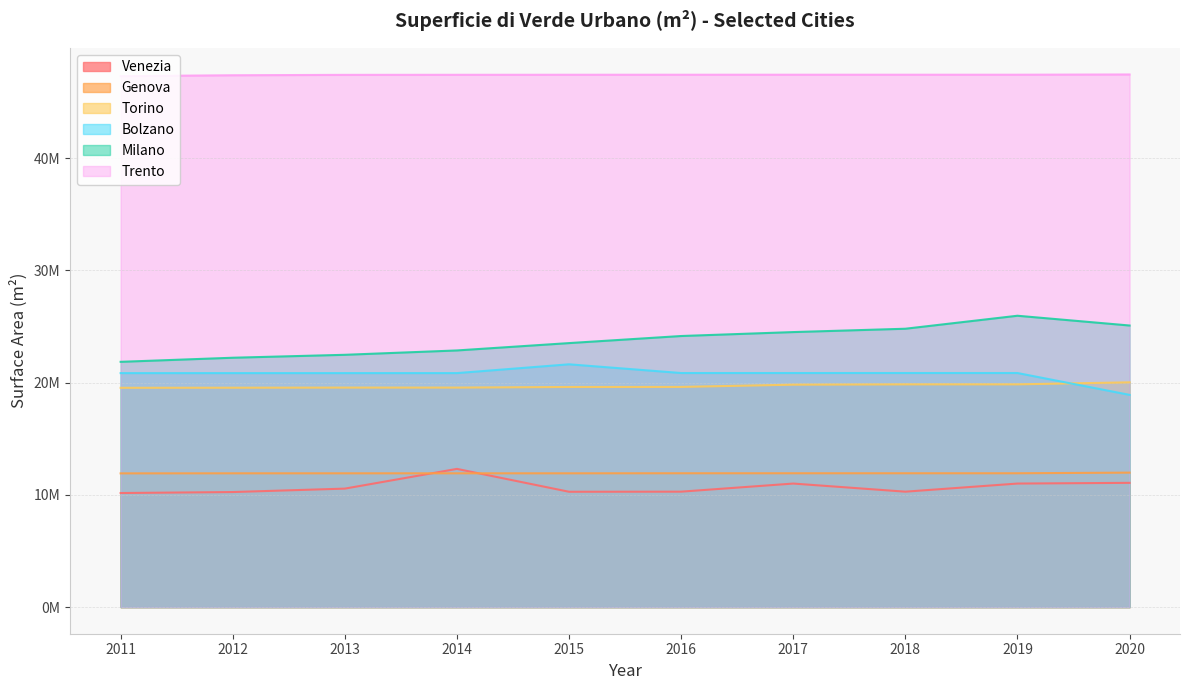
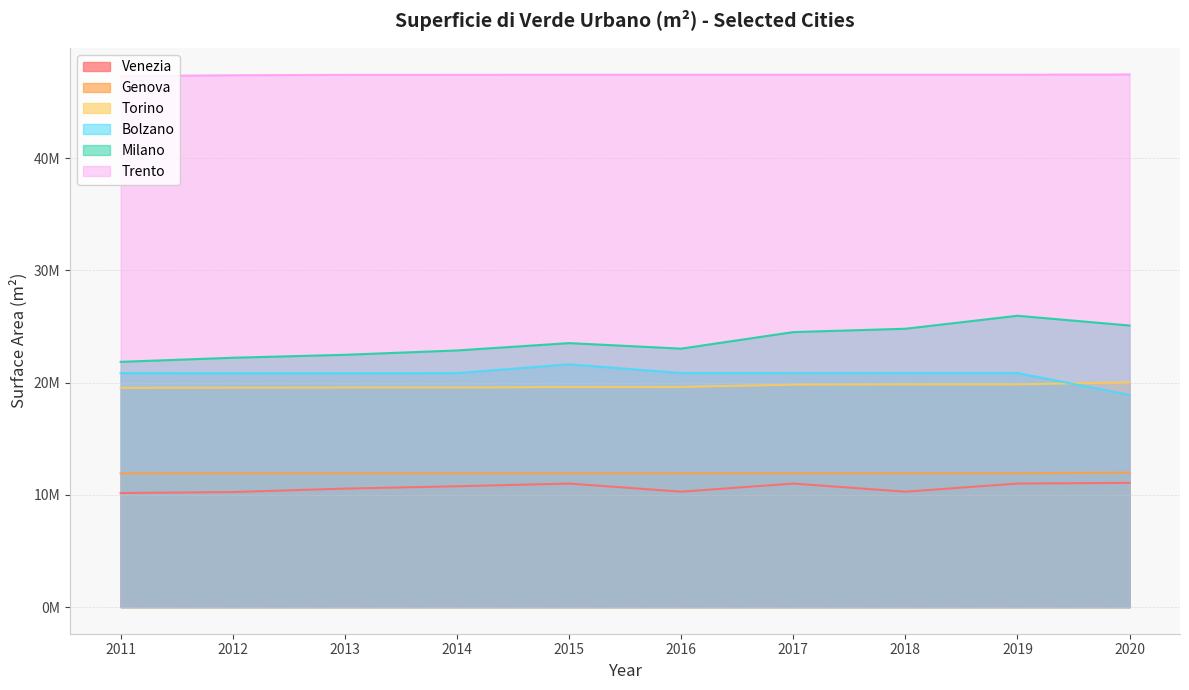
Venezia, 2014: 12300000 -> 10800000
Venezia, 2015: 10300000 -> 11000000
Milano, 2016: 24100000 -> 23000000
